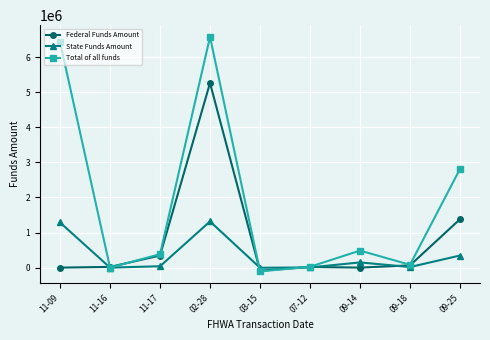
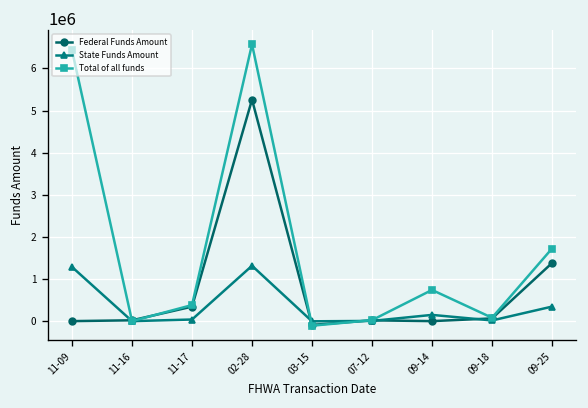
Total of all funds, 09-14: 500000 -> 700000
Total of all funds, 09-25: 2800000 -> 1700000
